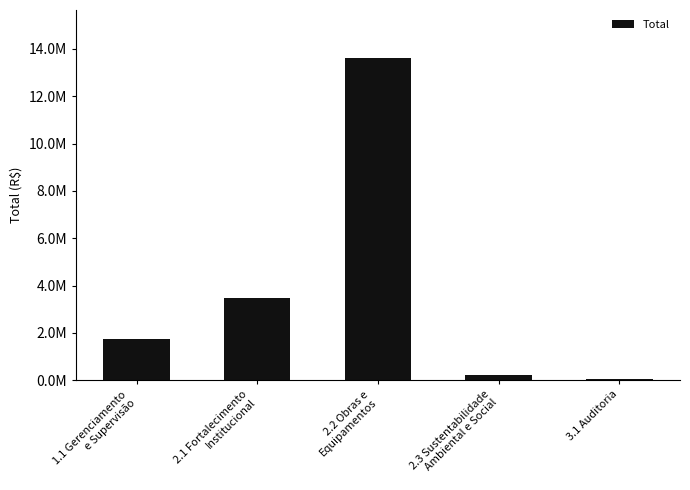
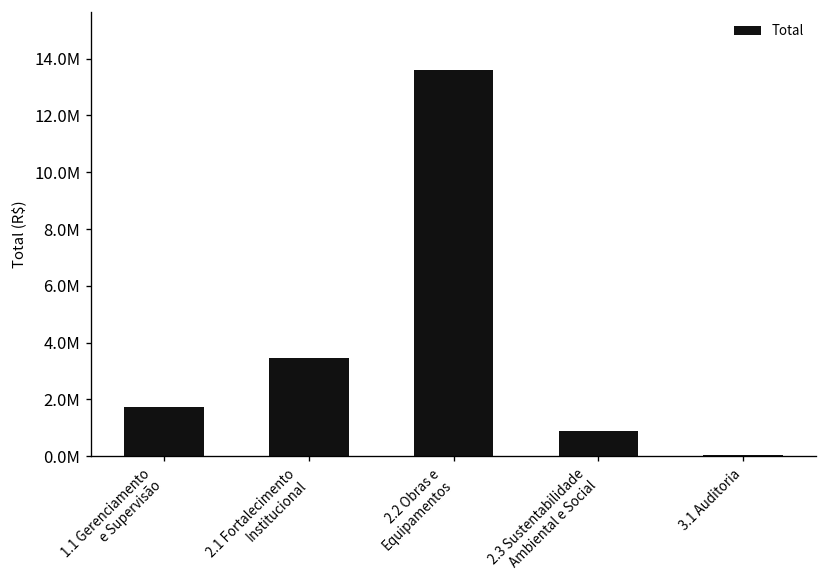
2.3 Sustentabilidade Ambiental e Social: 200000 -> 900000
